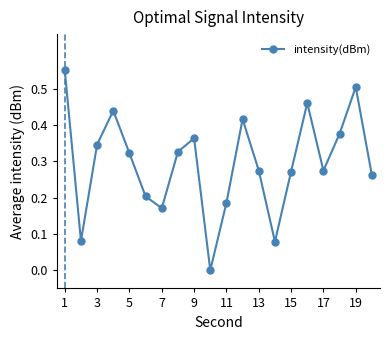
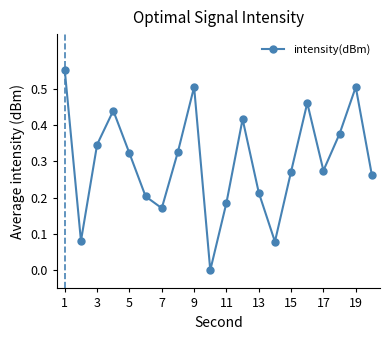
9: 0.36 -> 0.50
13: 0.27 -> 0.21
